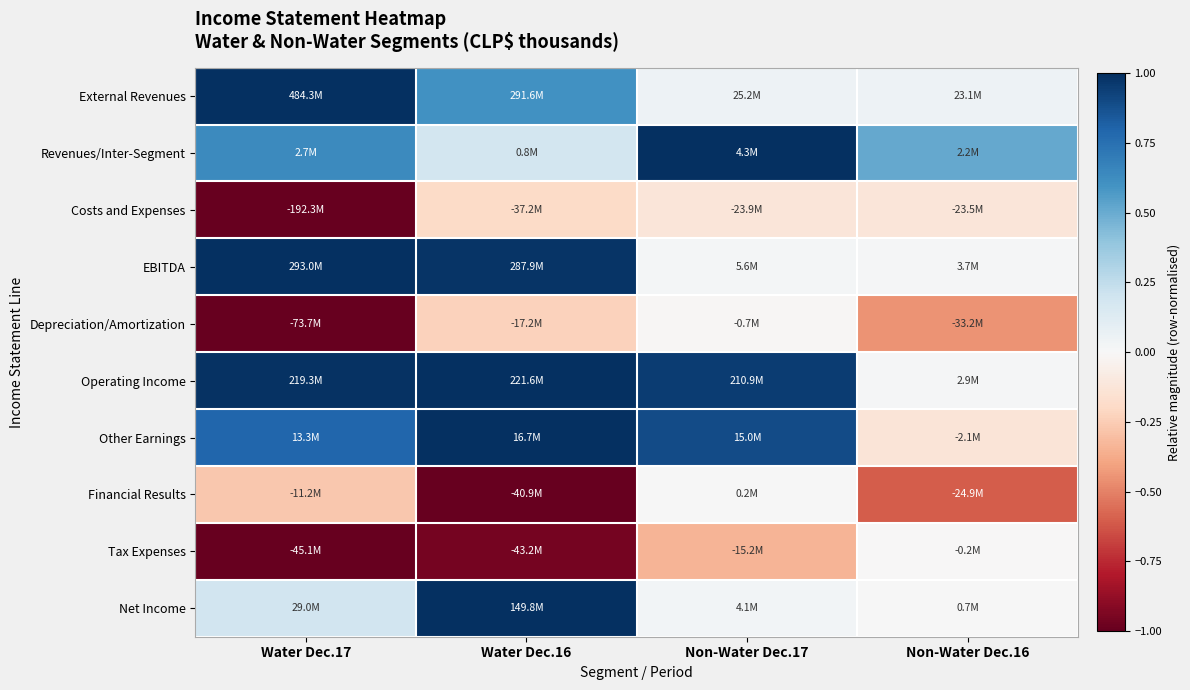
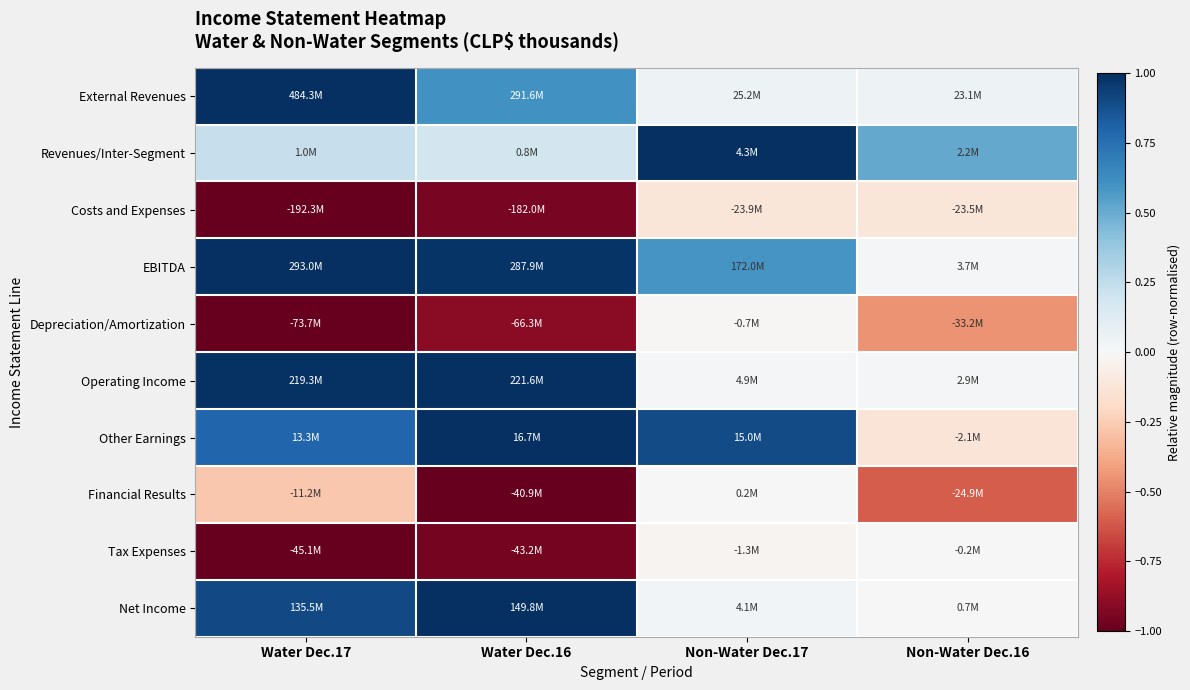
Revenues/Inter-Segment, Water Dec.17: 2.7M -> 1.0M
Costs and Expenses, Water Dec.16: -37.2M -> -182.0M
EBITDA, Non-Water Dec.17: 5.6M -> 172.0M
Depreciation/Amortization, Water Dec.16: -17.2M -> -66.3M
Operating Income, Non-Water Dec.17: 210.9M -> 4.9M
Tax Expenses, Non-Water Dec.17: -15.2M -> -1.3M
Net Income, Water Dec.17: 29.0M -> 135.5M
